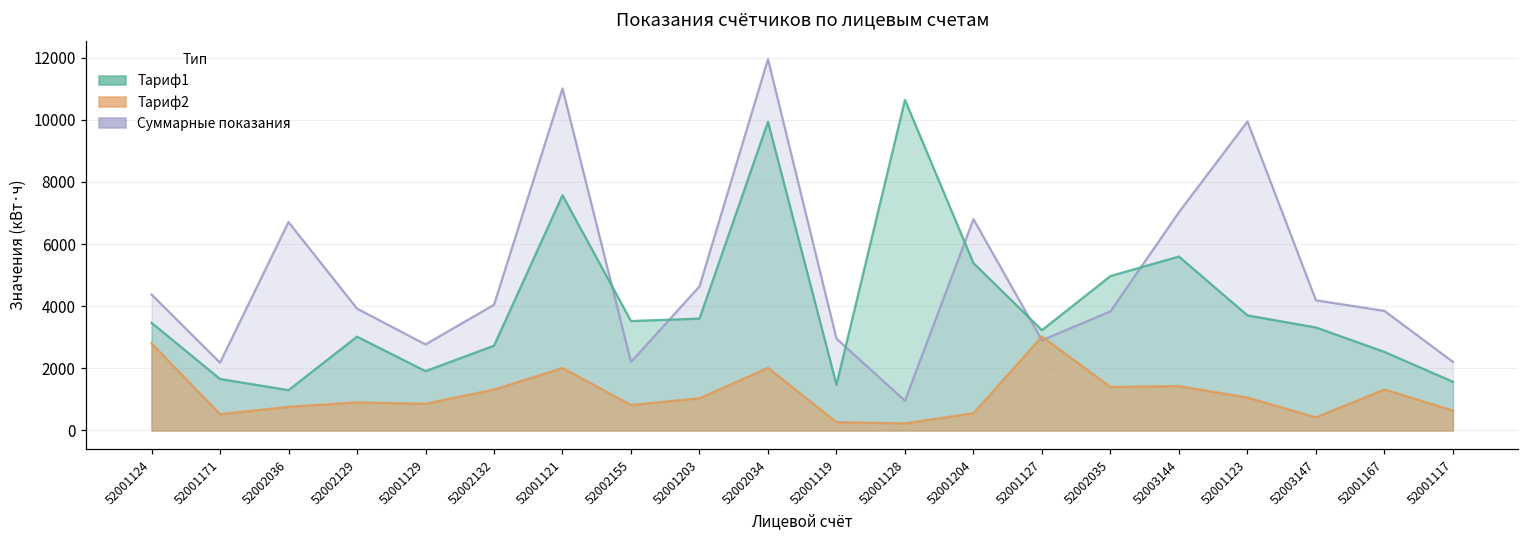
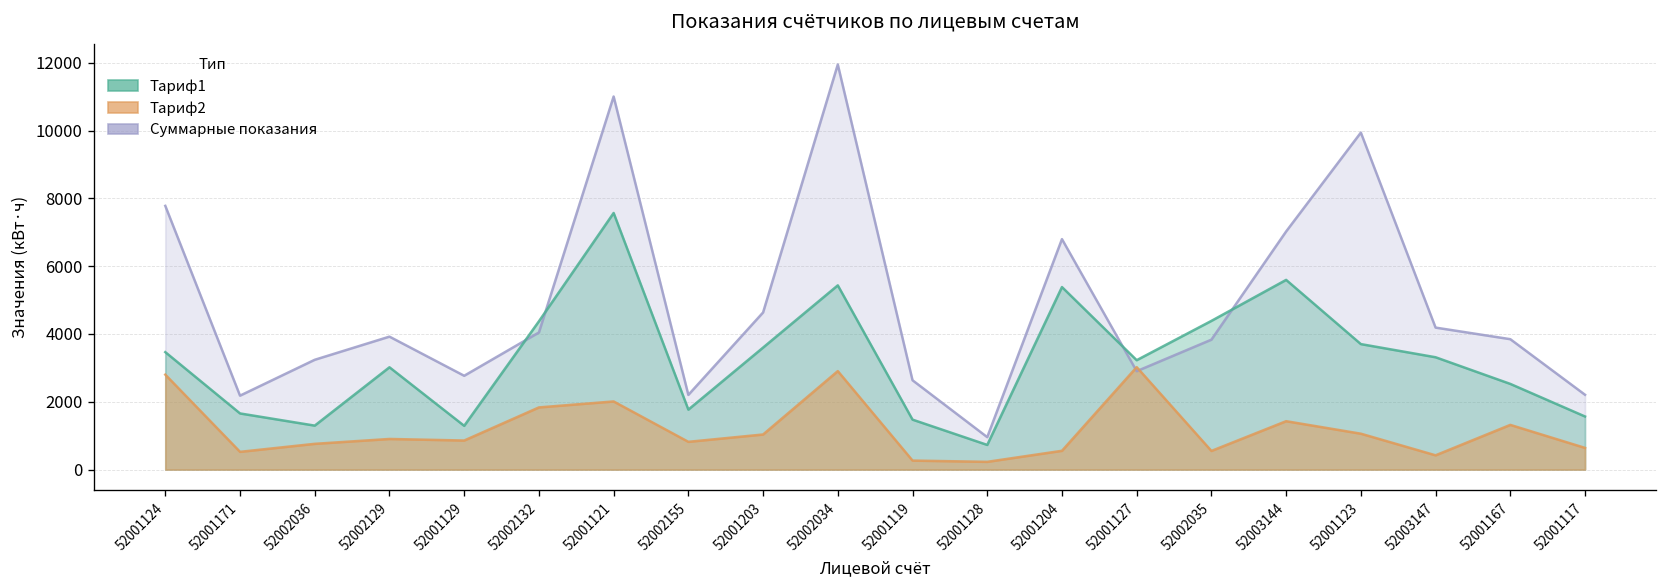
Суммарные показания, 52001124: 4400 -> 7800
Суммарные показания, 52002036: 6700 -> 3200
Тариф1, 52001129: 1900 -> 1300
Тариф1, 52002132: 2700 -> 4400
Тариф2, 52002132: 1300 -> 1800
Тариф1, 52002155: 3500 -> 1800
Тариф1, 52002034: 9900 -> 5400
Тариф2, 52002034: 2000 -> 2900
Суммарные показания, 52001119: 3000 -> 2600
Тариф1, 52001128: 10600 -> 700
Тариф1, 52002035: 5000 -> 4400
Тариф2, 52002035: 1400 -> 600
